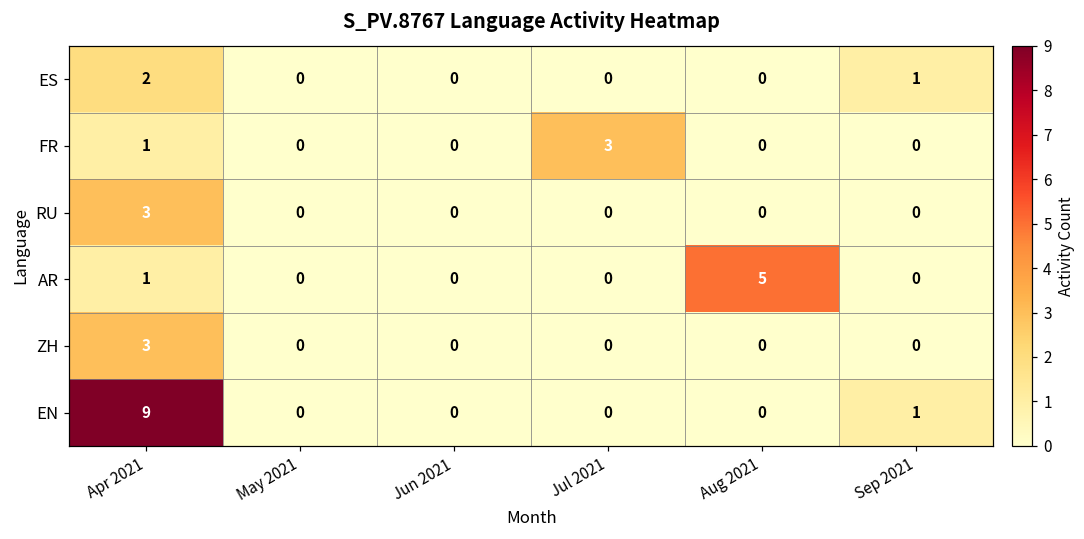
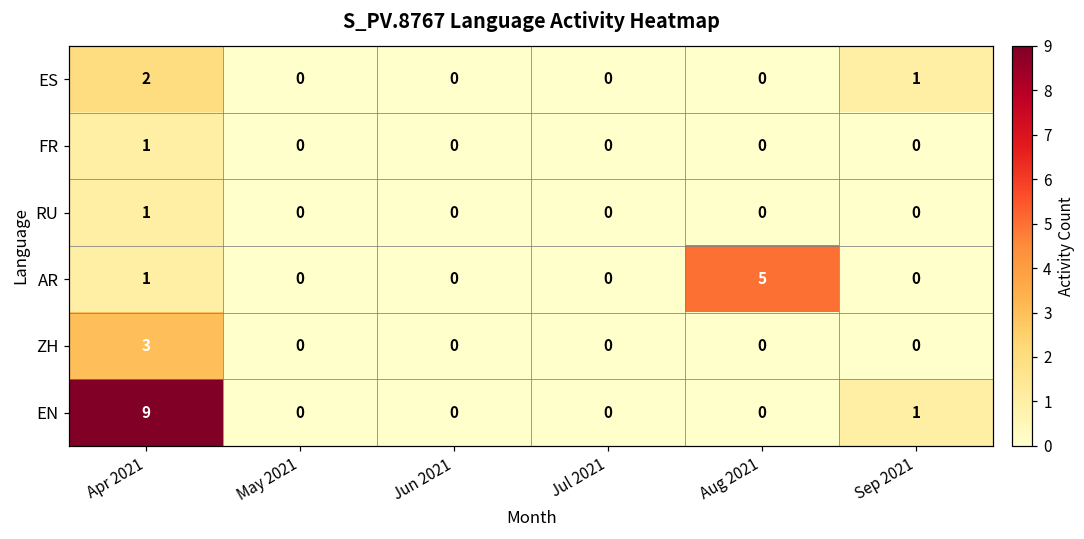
FR, Jul 2021: 3 -> 0
RU, Apr 2021: 3 -> 1
